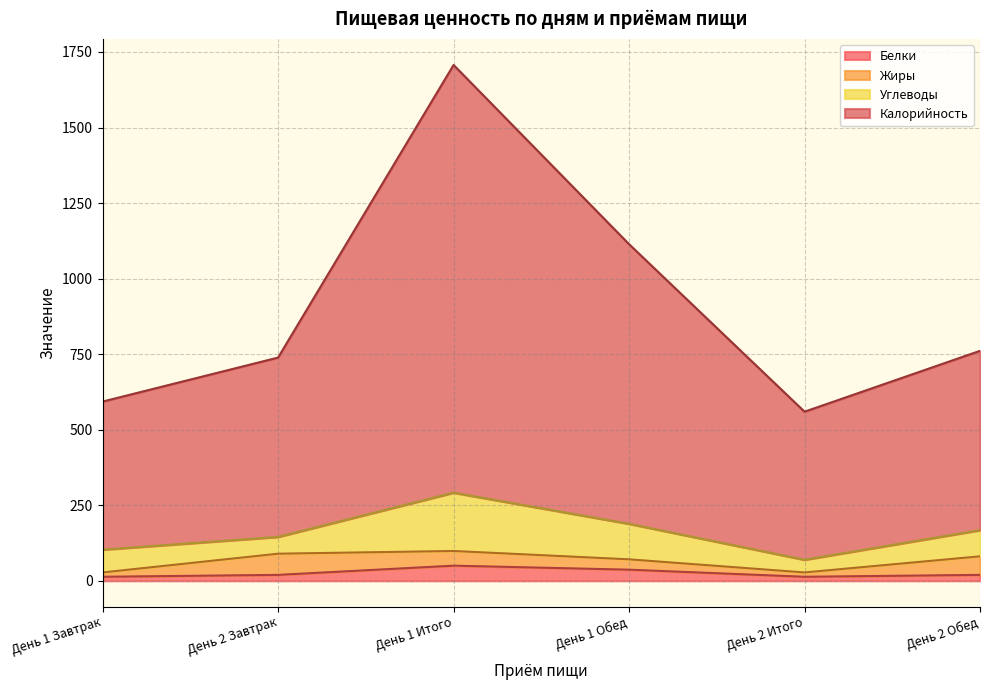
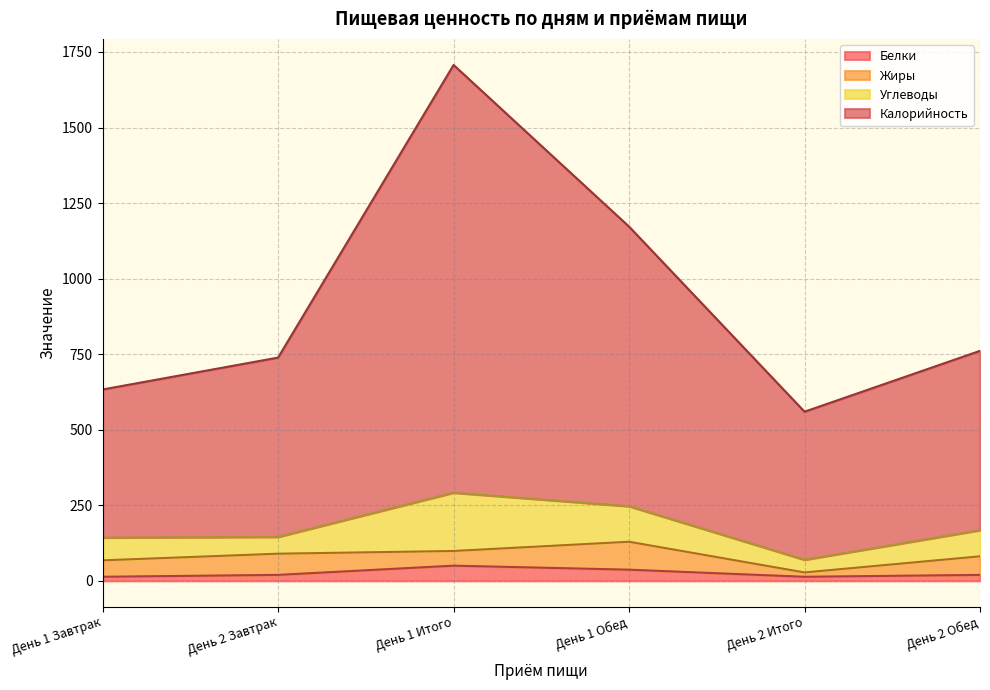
Жиры, День 1 Завтрак: 10 -> 50
Жиры, День 1 Обед: 30 -> 90
